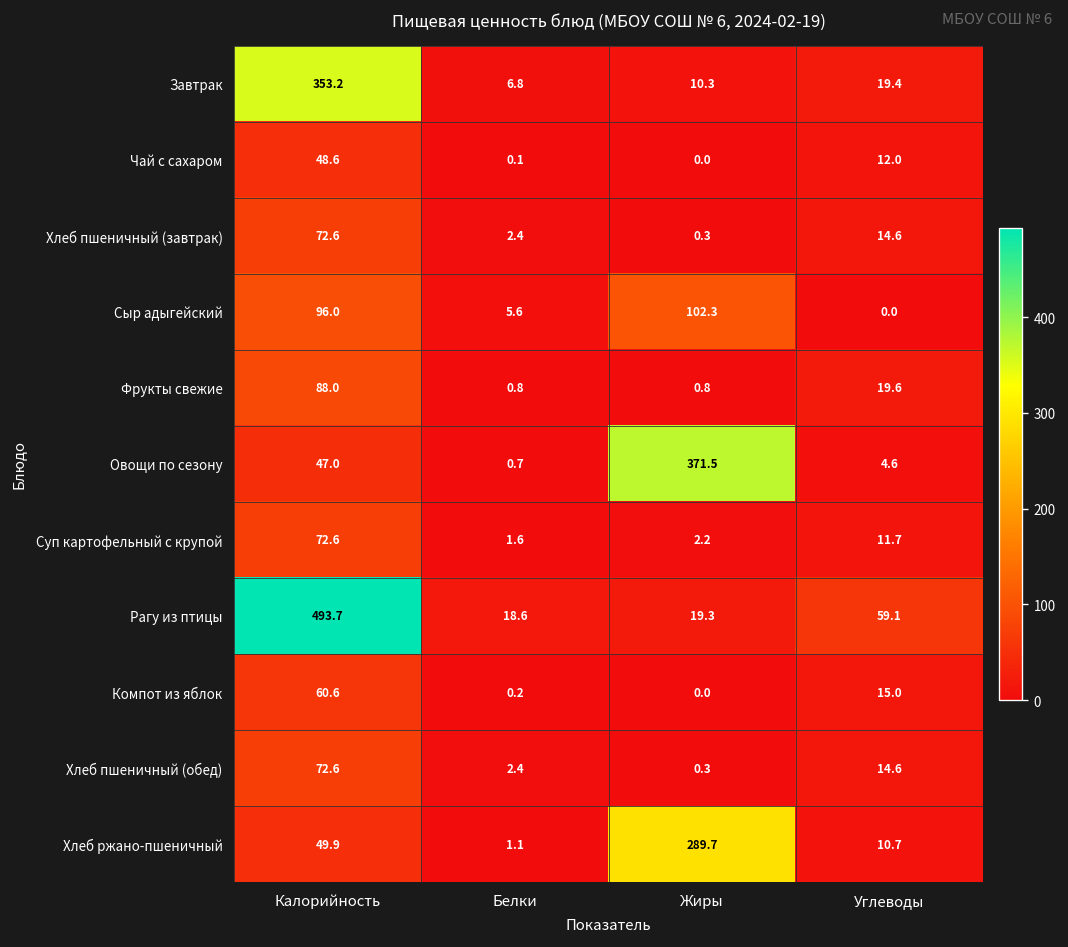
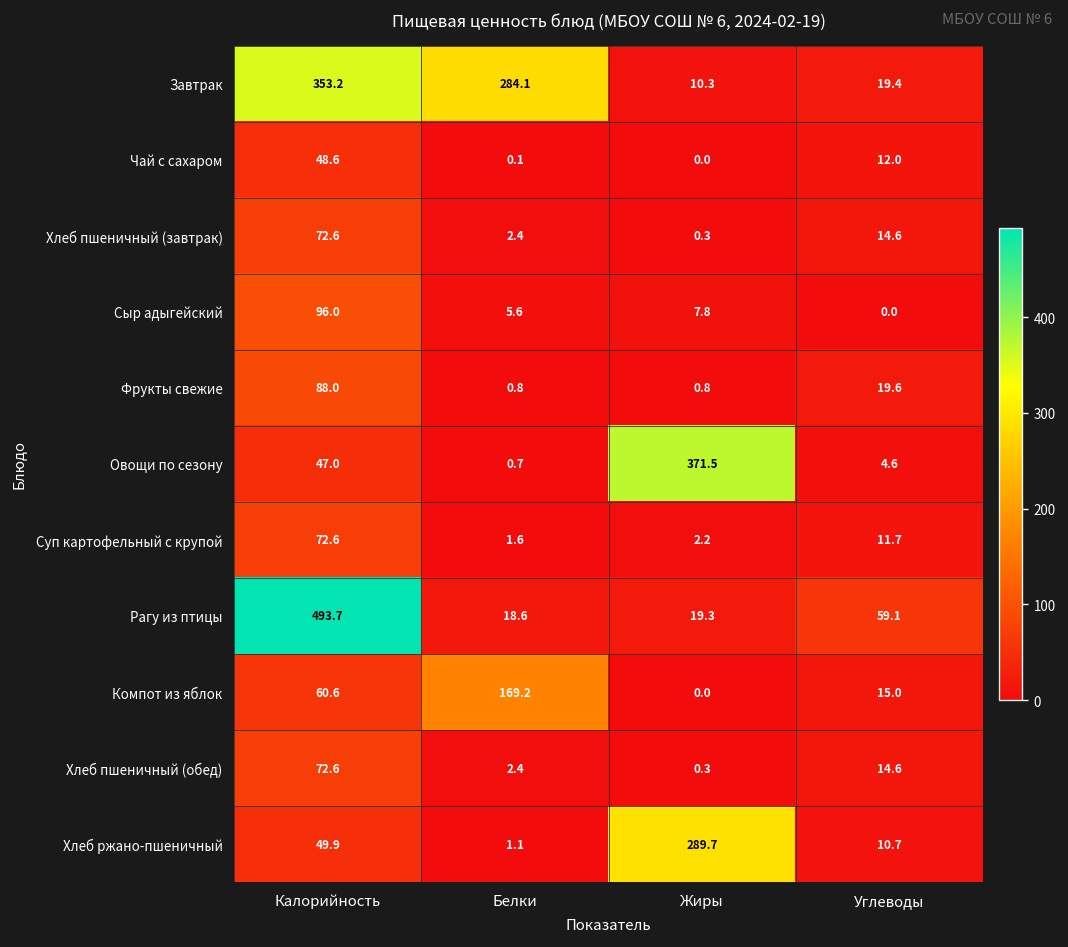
Завтрак, Белки: 6.8 -> 284.1
Сыр адыгейский, Жиры: 102.3 -> 7.8
Компот из яблок, Белки: 0.2 -> 169.2
